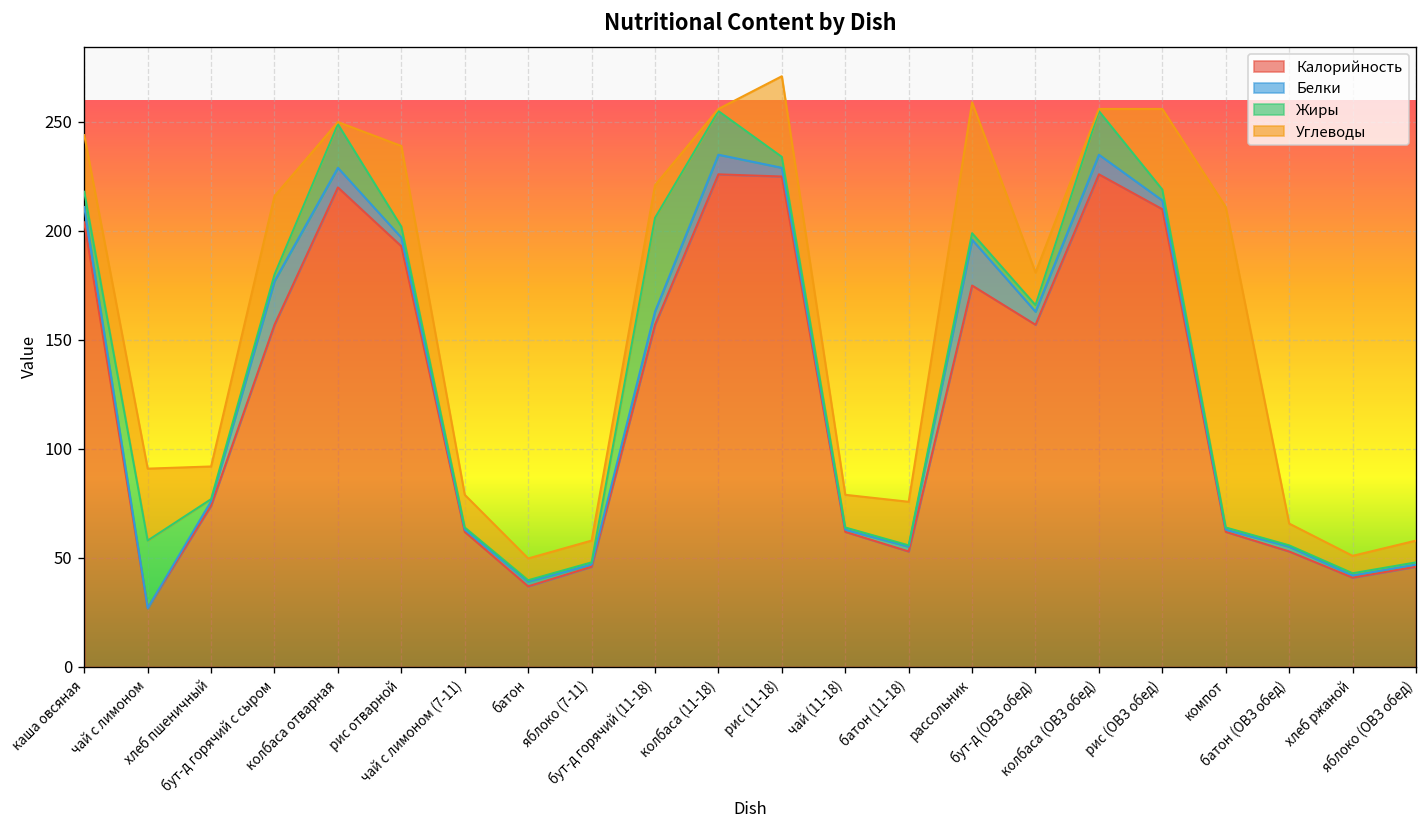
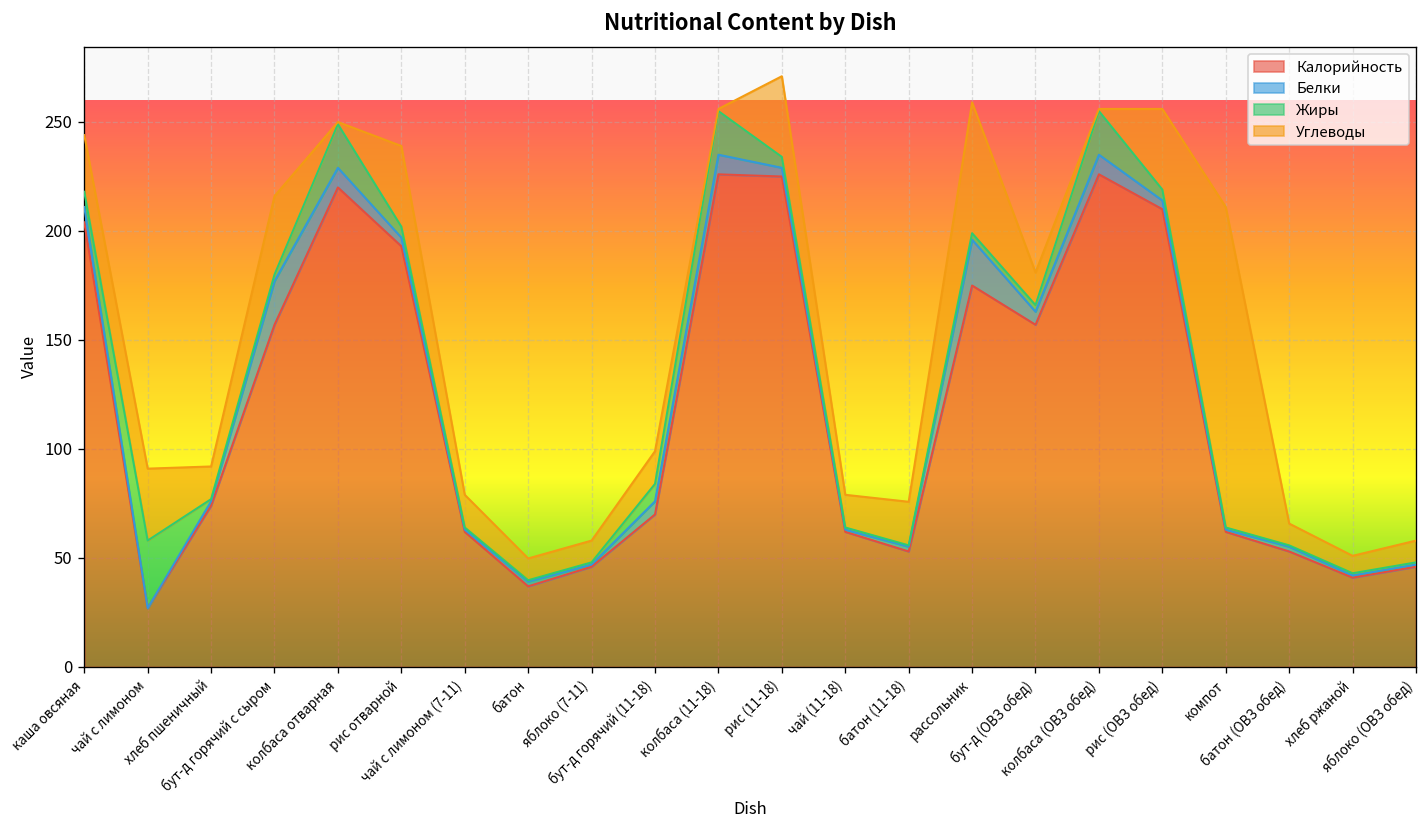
Калорийность, бут-д горячий (11-18): 157 -> 70
Жиры, бут-д горячий (11-18): 43 -> 8
